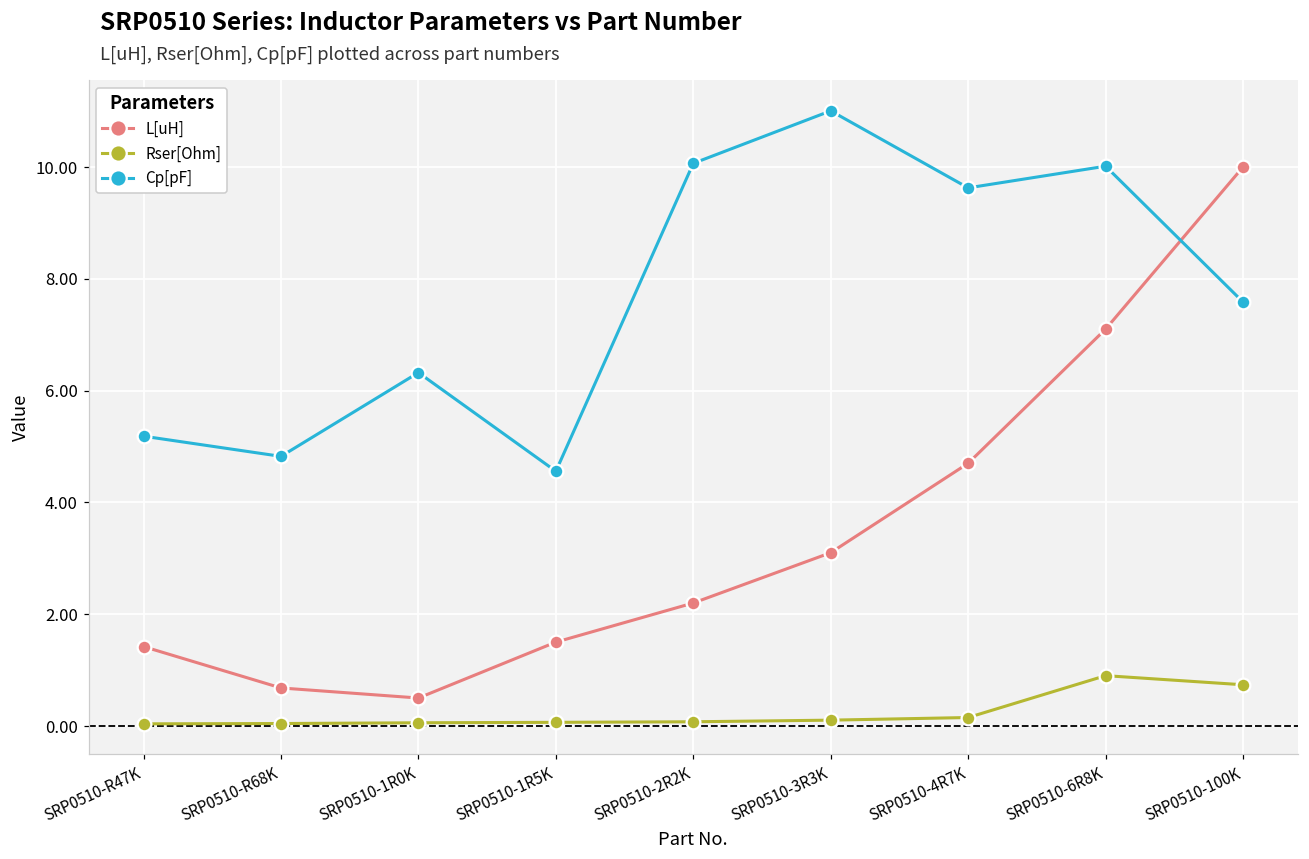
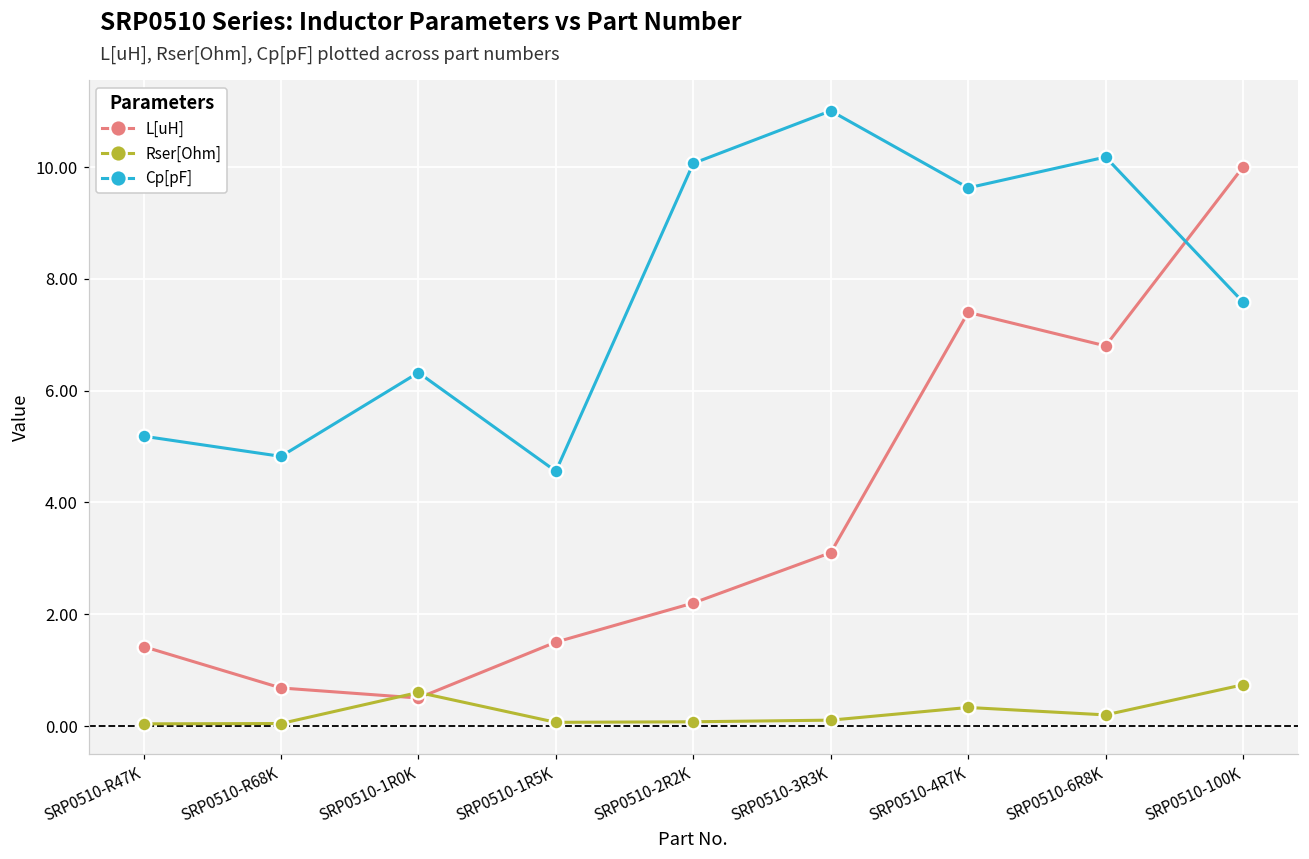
Rser[Ohm], SRP0510-1R0K: 0.1 -> 0.6
L[uH], SRP0510-4R7K: 4.7 -> 7.4
Rser[Ohm], SRP0510-4R7K: 0.2 -> 0.3
L[uH], SRP0510-6R8K: 7.1 -> 6.8
Rser[Ohm], SRP0510-6R8K: 0.9 -> 0.2
Cp[pF], SRP0510-6R8K: 10.0 -> 10.2
